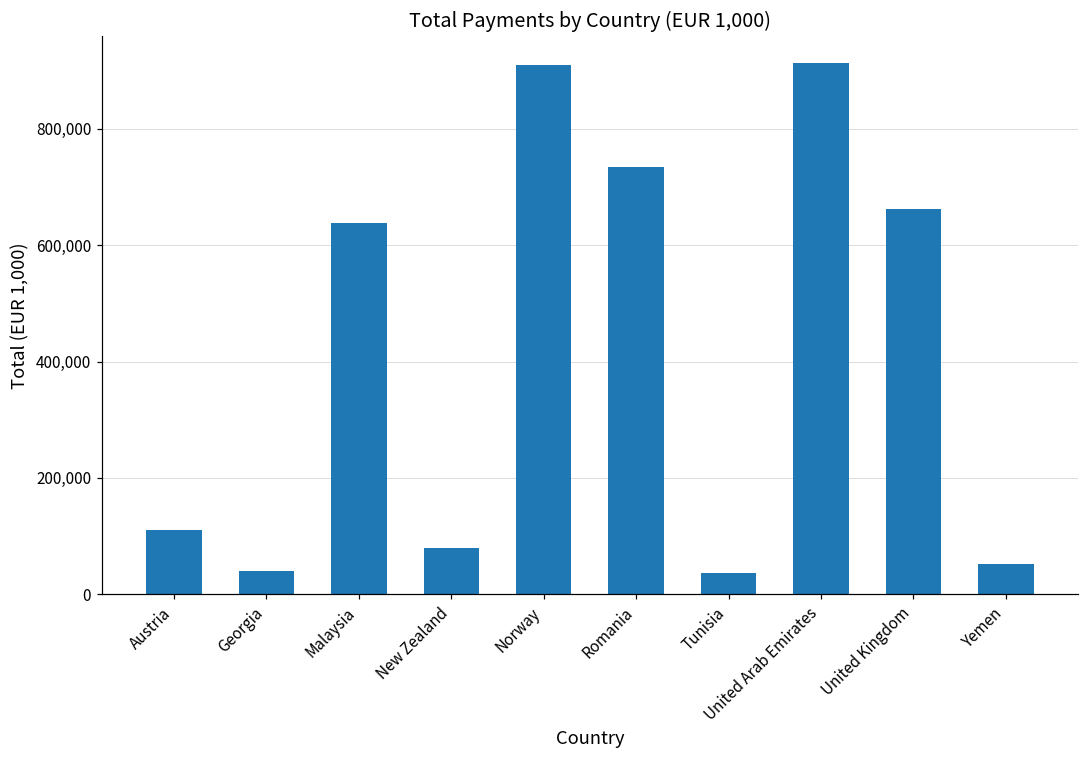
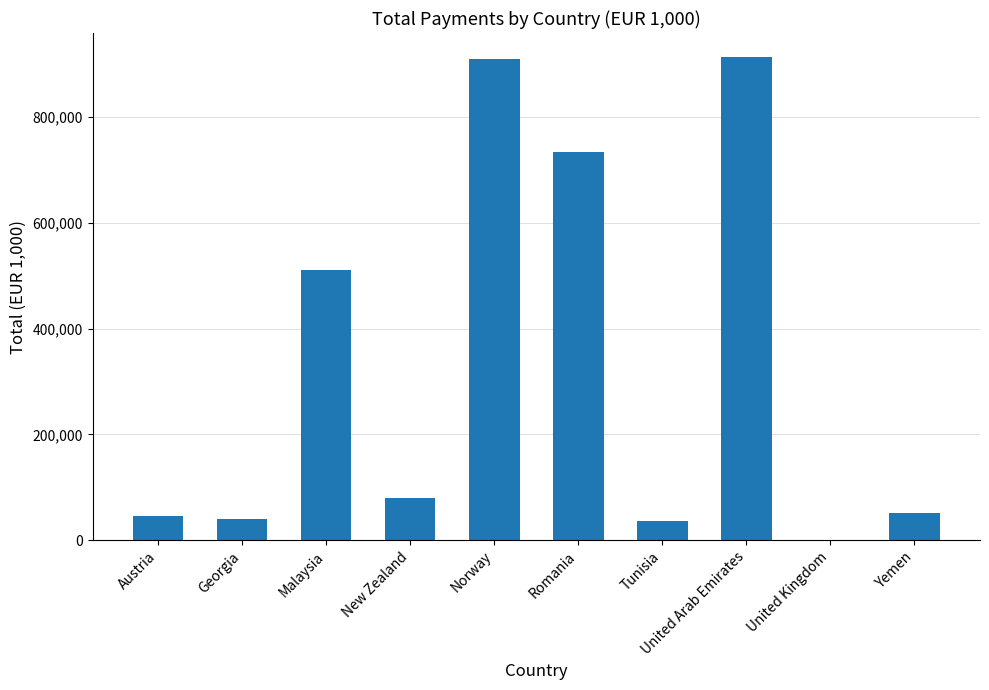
Austria: 110,000 -> 50,000
Malaysia: 640,000 -> 510,000
United Kingdom: 660,000 -> 0
